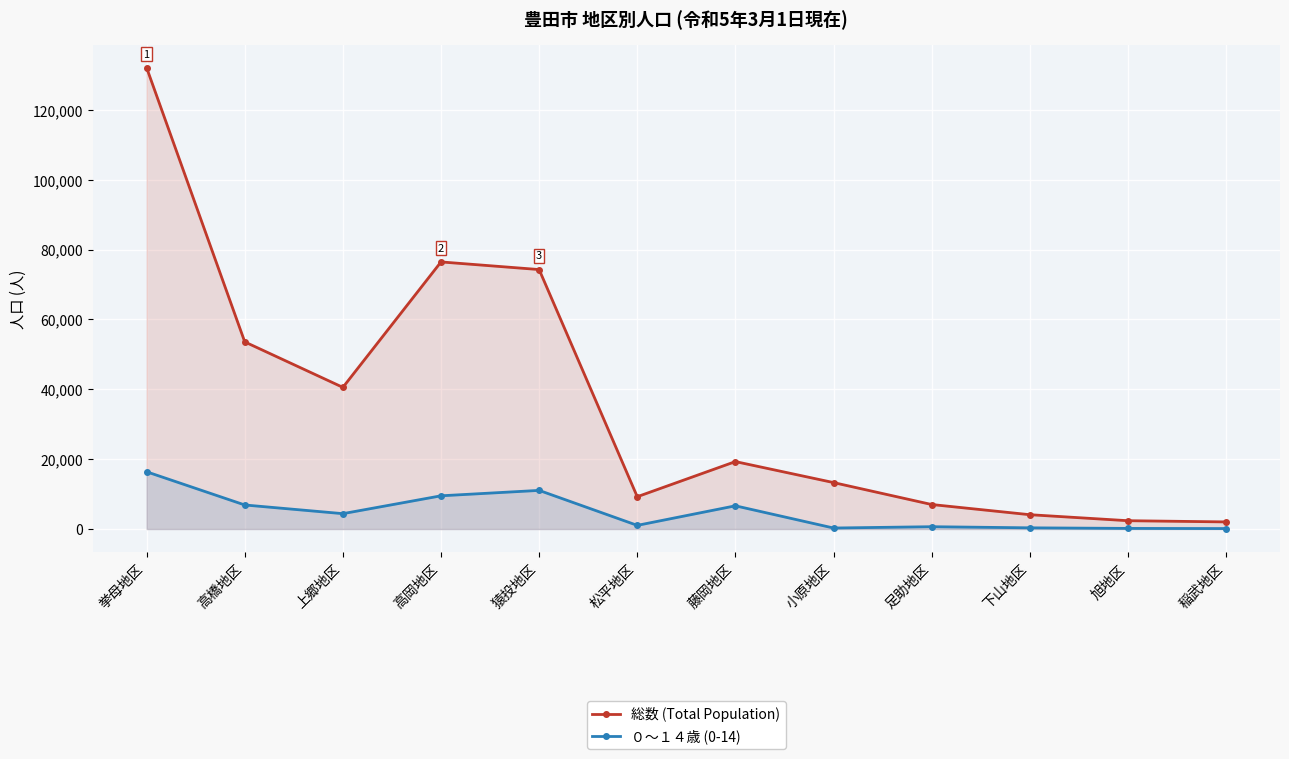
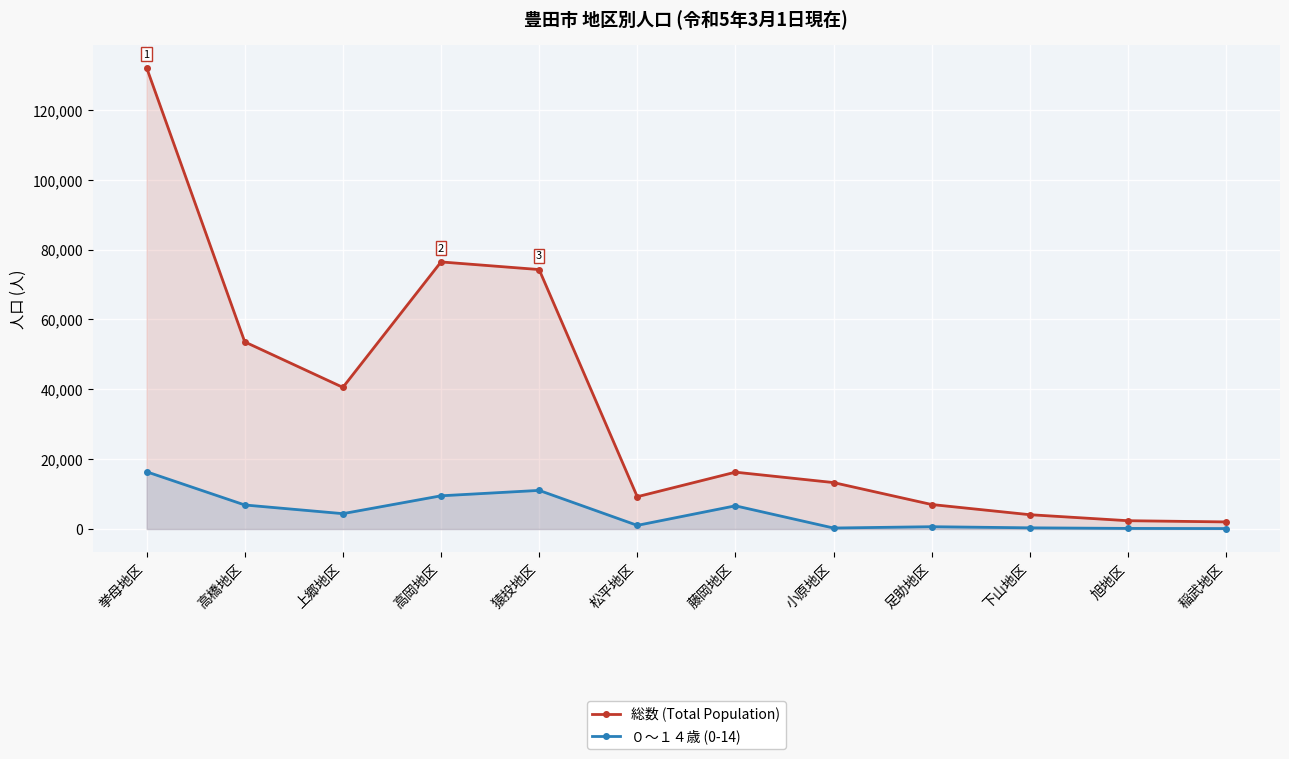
総数 (Total Population), 藤岡地区: 19,000 -> 16,000
